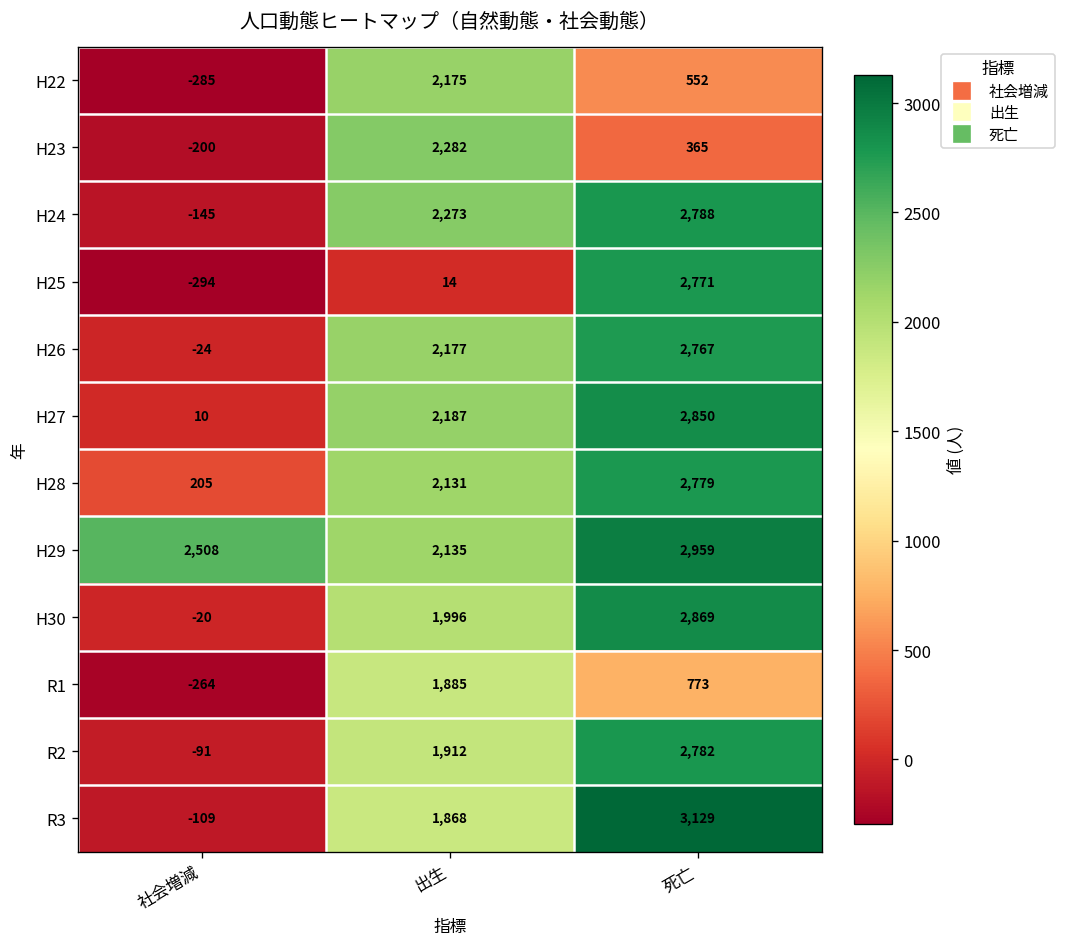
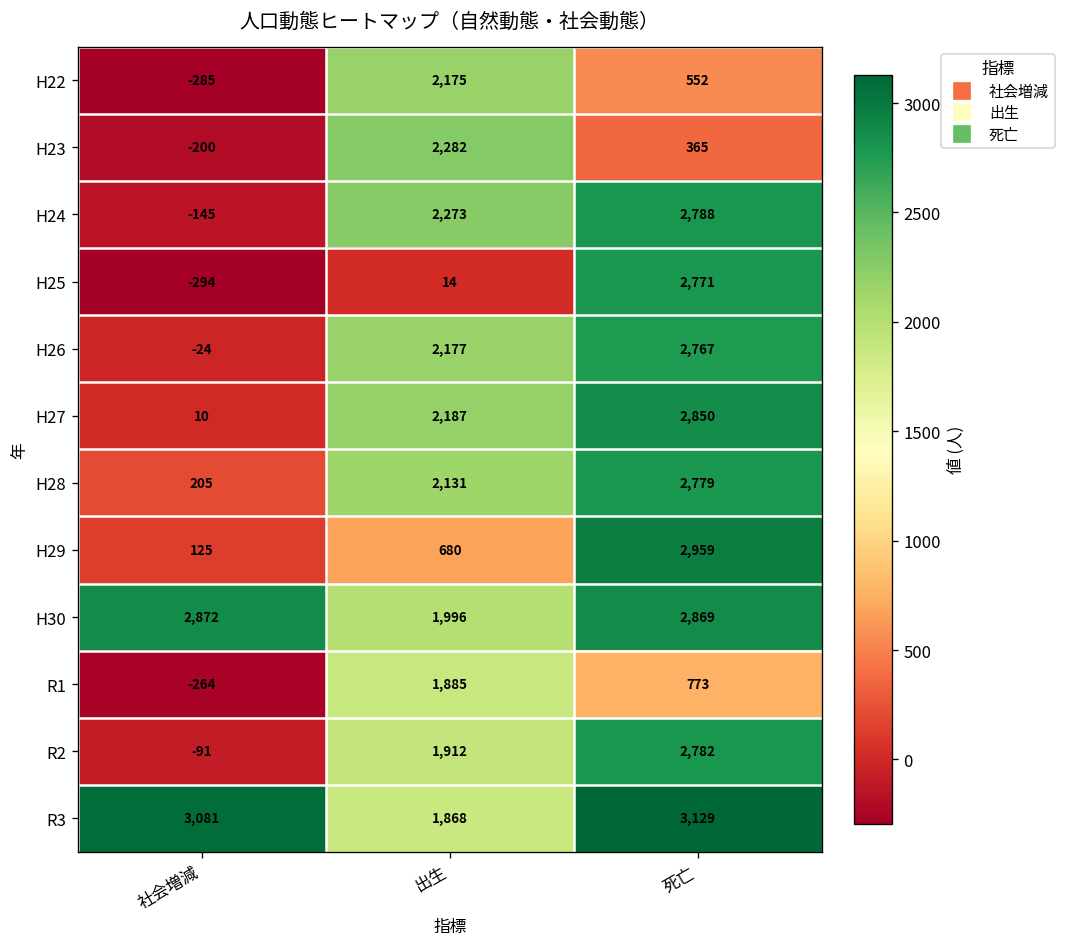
H29, 社会増減: 2,508 -> 125
H29, 出生: 2,135 -> 680
H30, 社会増減: -20 -> 2,872
R3, 社会増減: -109 -> 3,081
